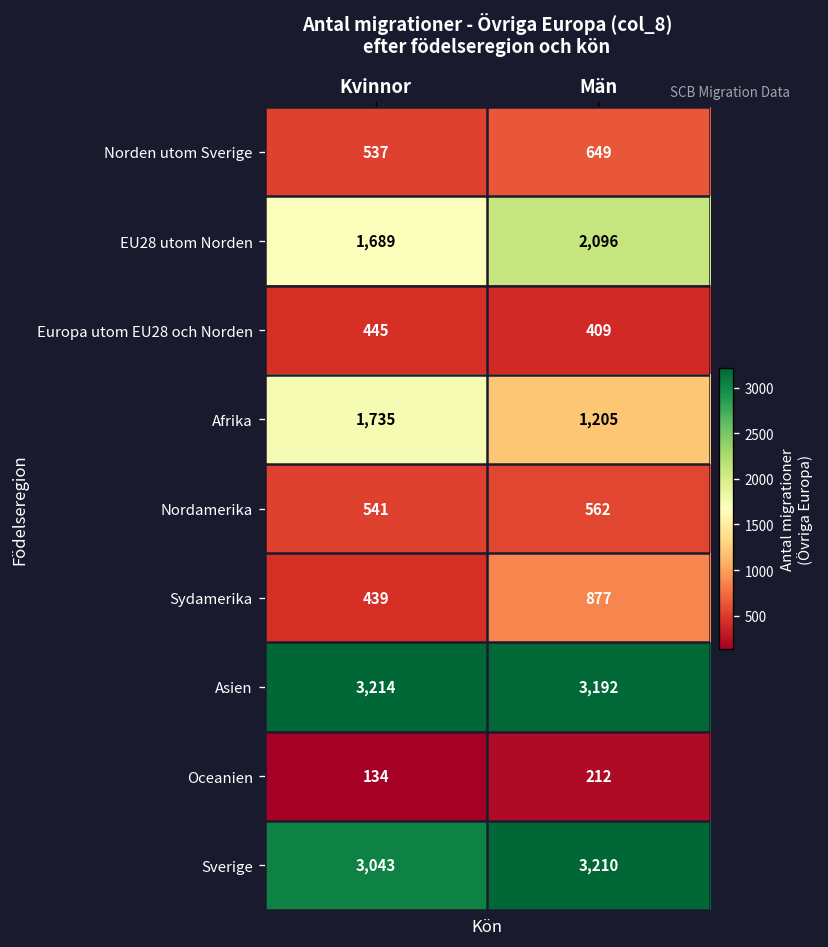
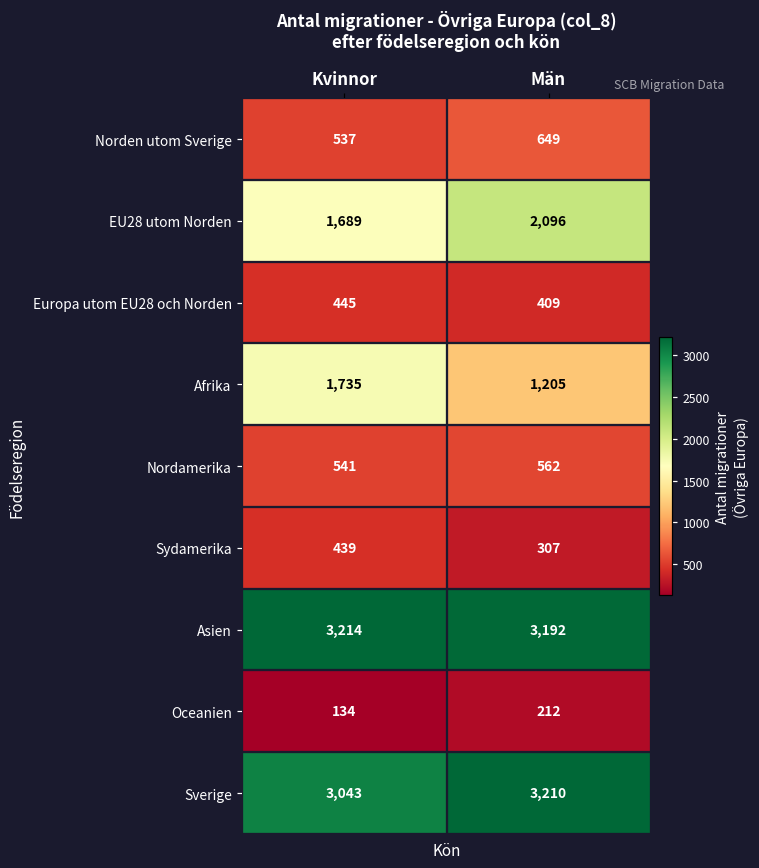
Sydamerika, Män: 877 -> 307
